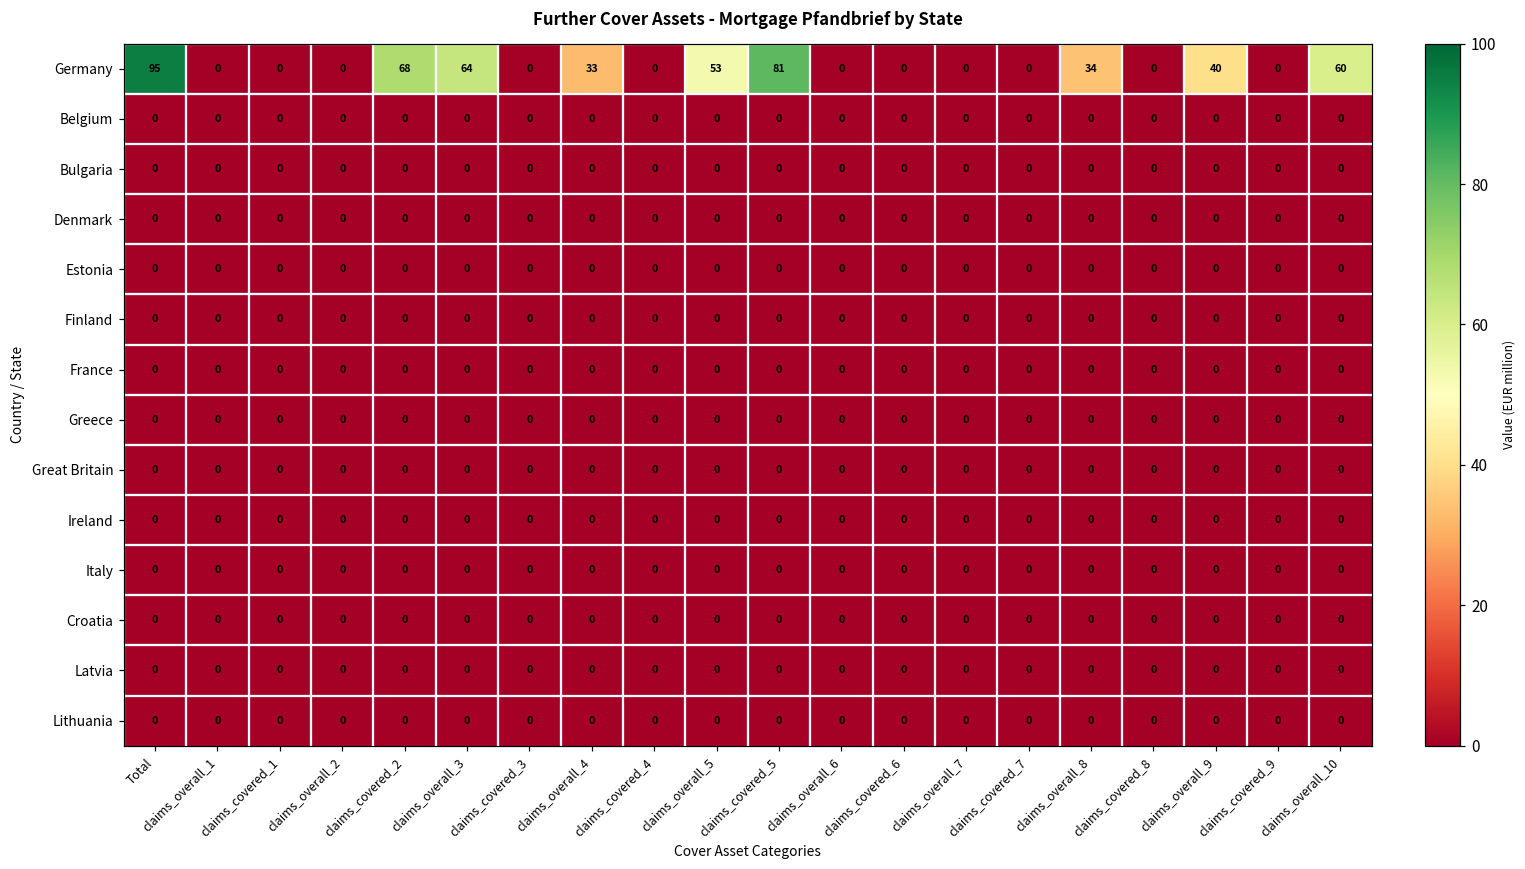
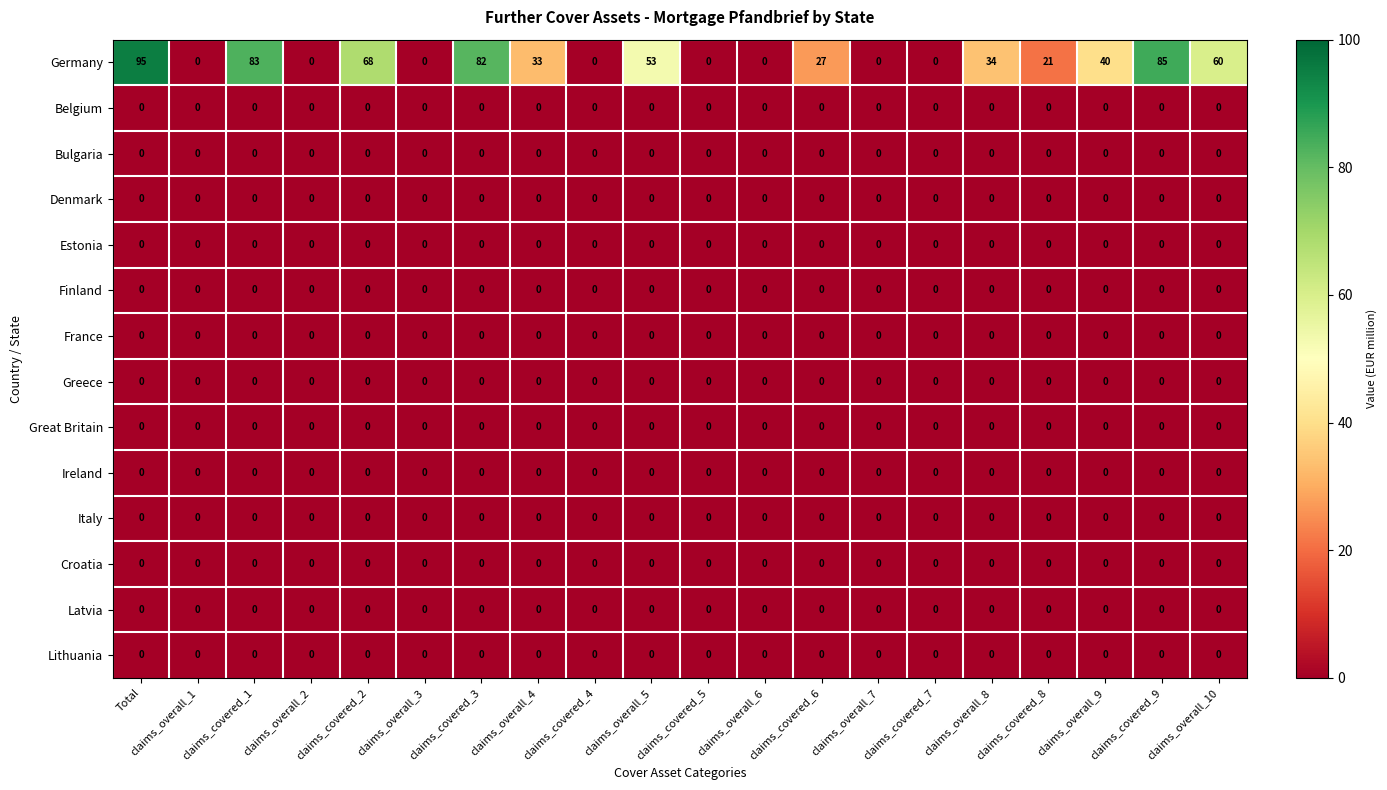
Germany, claims_covered_1: 0 -> 83
Germany, claims_overall_3: 64 -> 0
Germany, claims_covered_3: 0 -> 82
Germany, claims_covered_5: 81 -> 0
Germany, claims_covered_6: 0 -> 27
Germany, claims_covered_8: 0 -> 21
Germany, claims_covered_9: 0 -> 85
